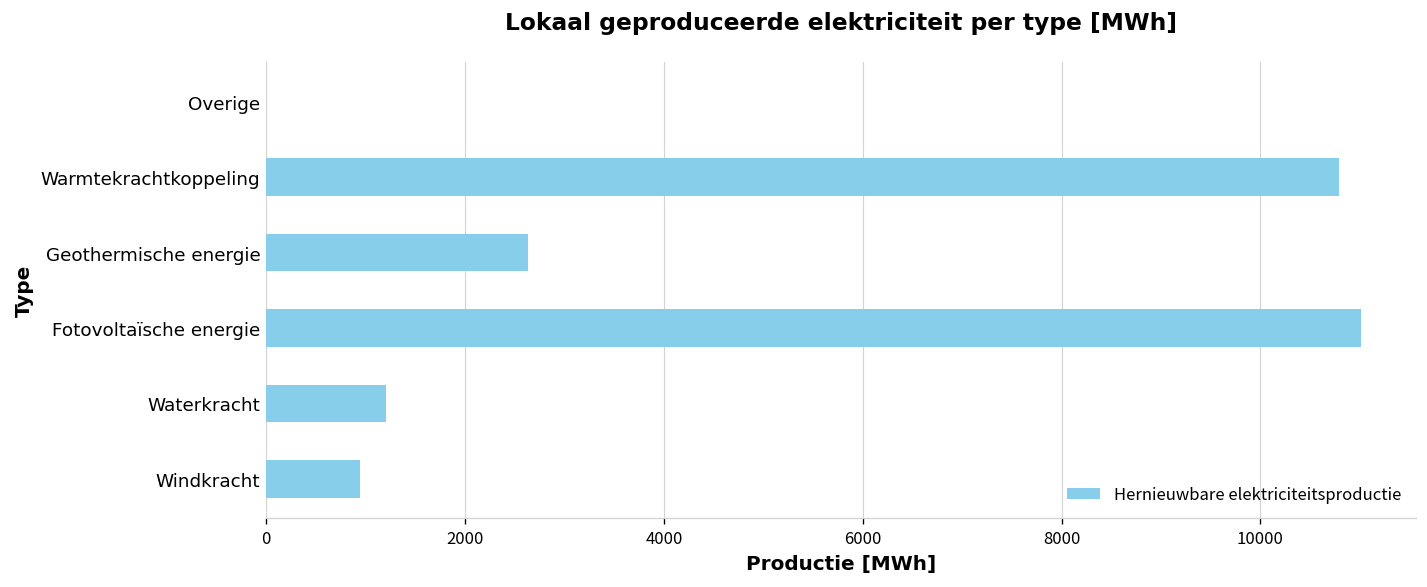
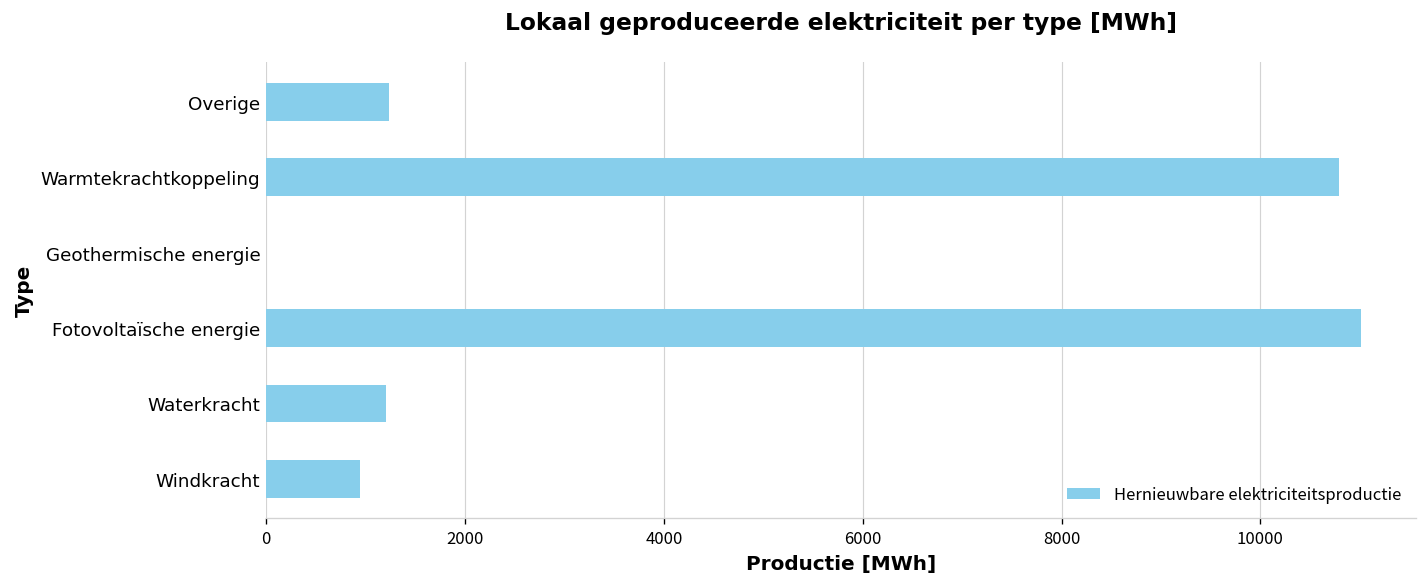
Overige: 0 -> 1200
Geothermische energie: 2600 -> 0
